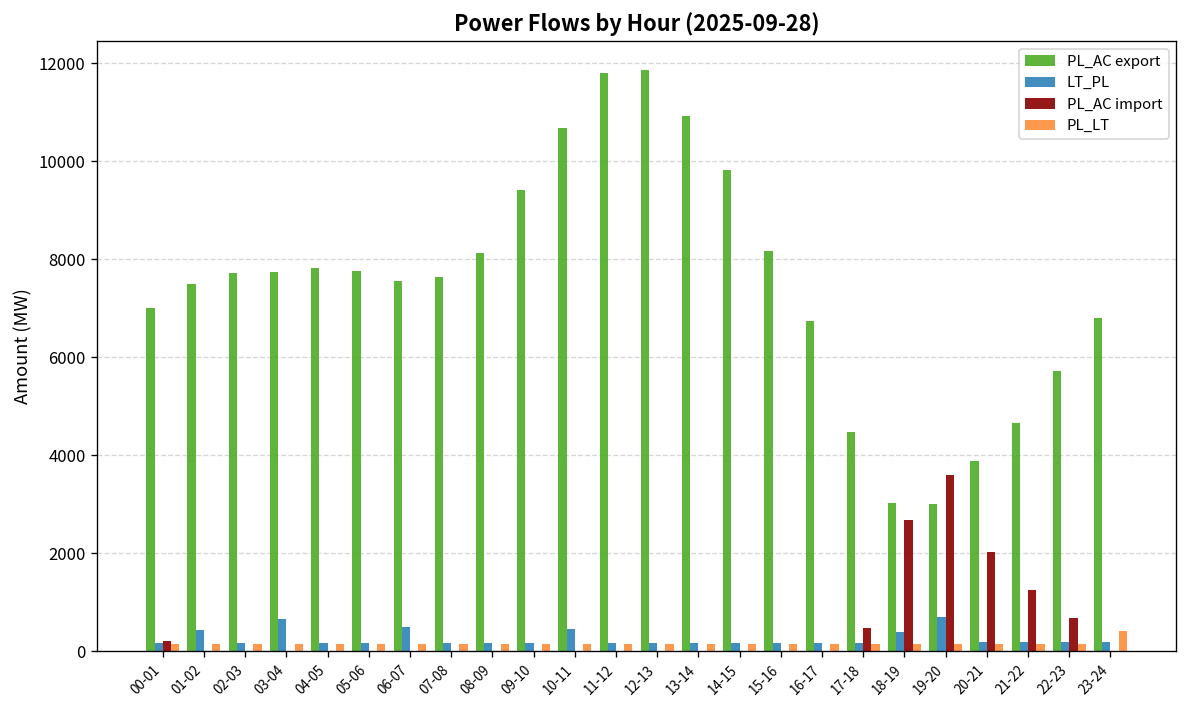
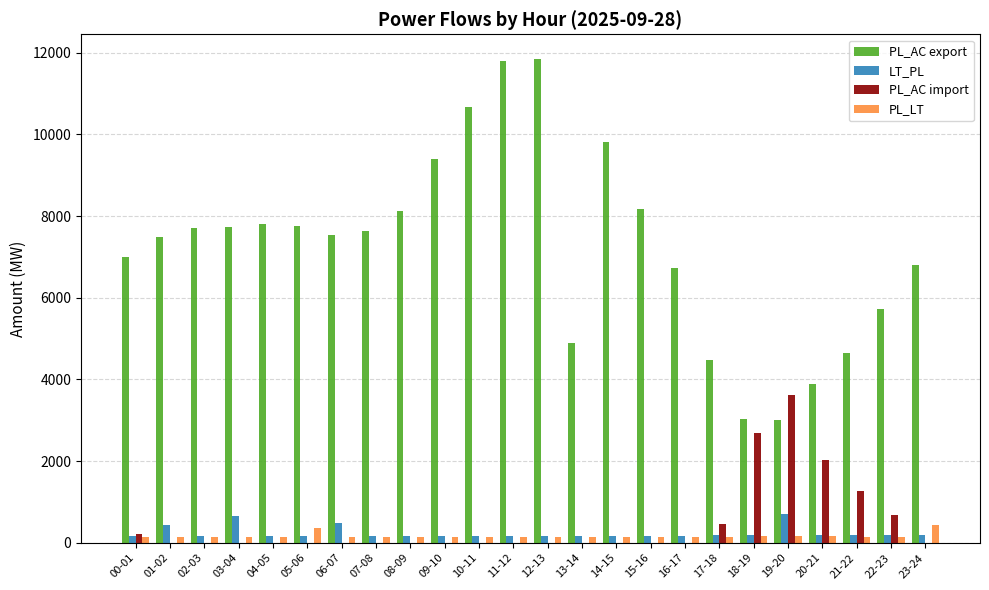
PL_LT, 05-06: 200 -> 400
LT_PL, 10-11: 500 -> 200
PL_AC export, 13-14: 10900 -> 4900
LT_PL, 18-19: 400 -> 200
